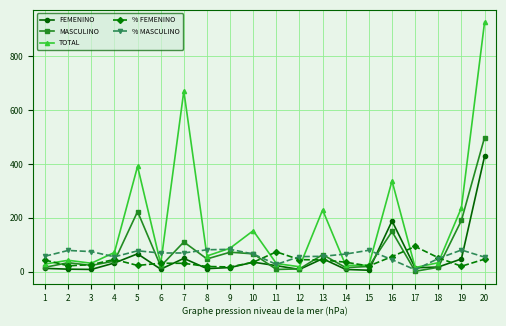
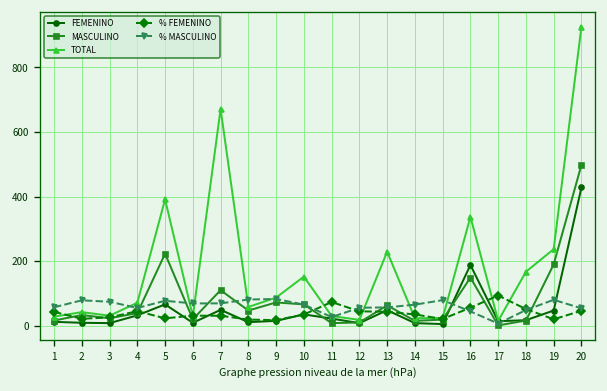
TOTAL, 18: 30 -> 170
